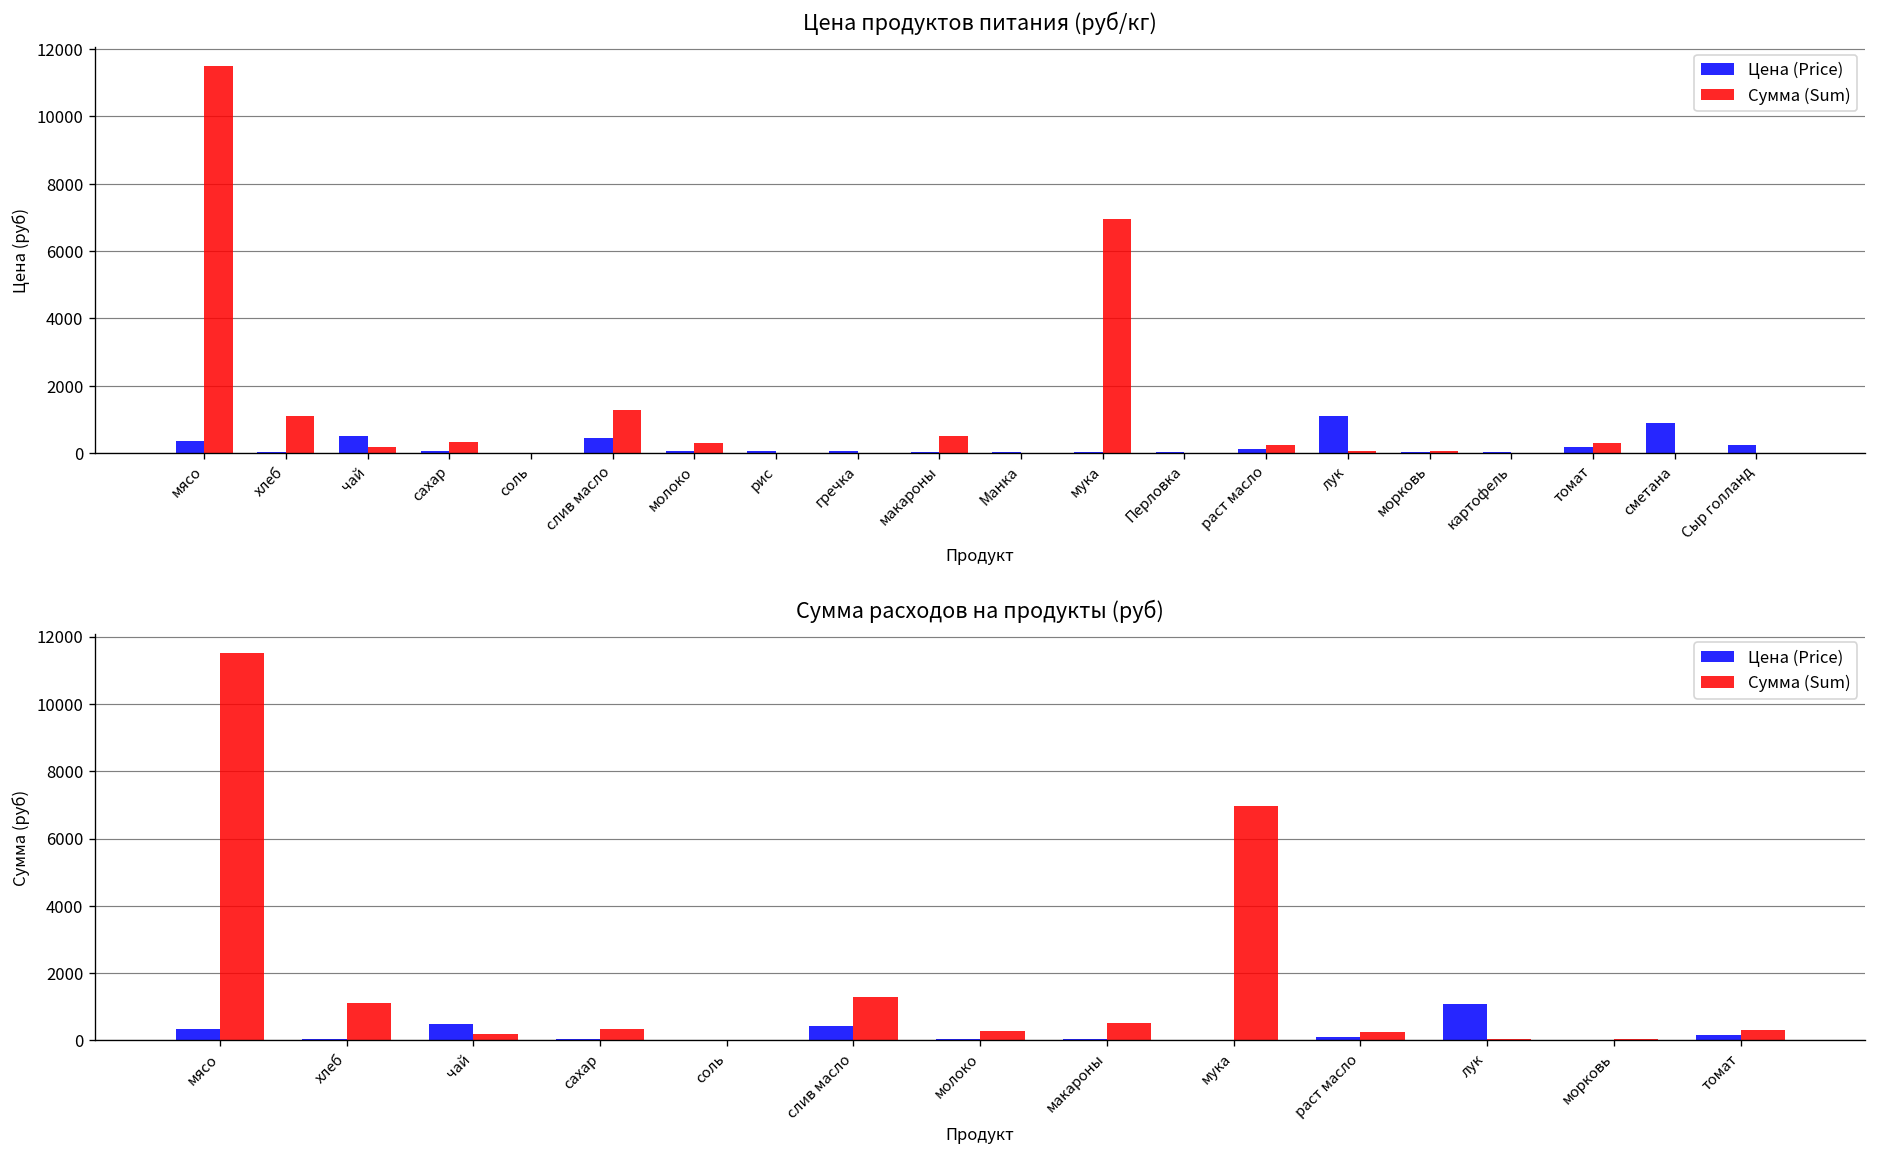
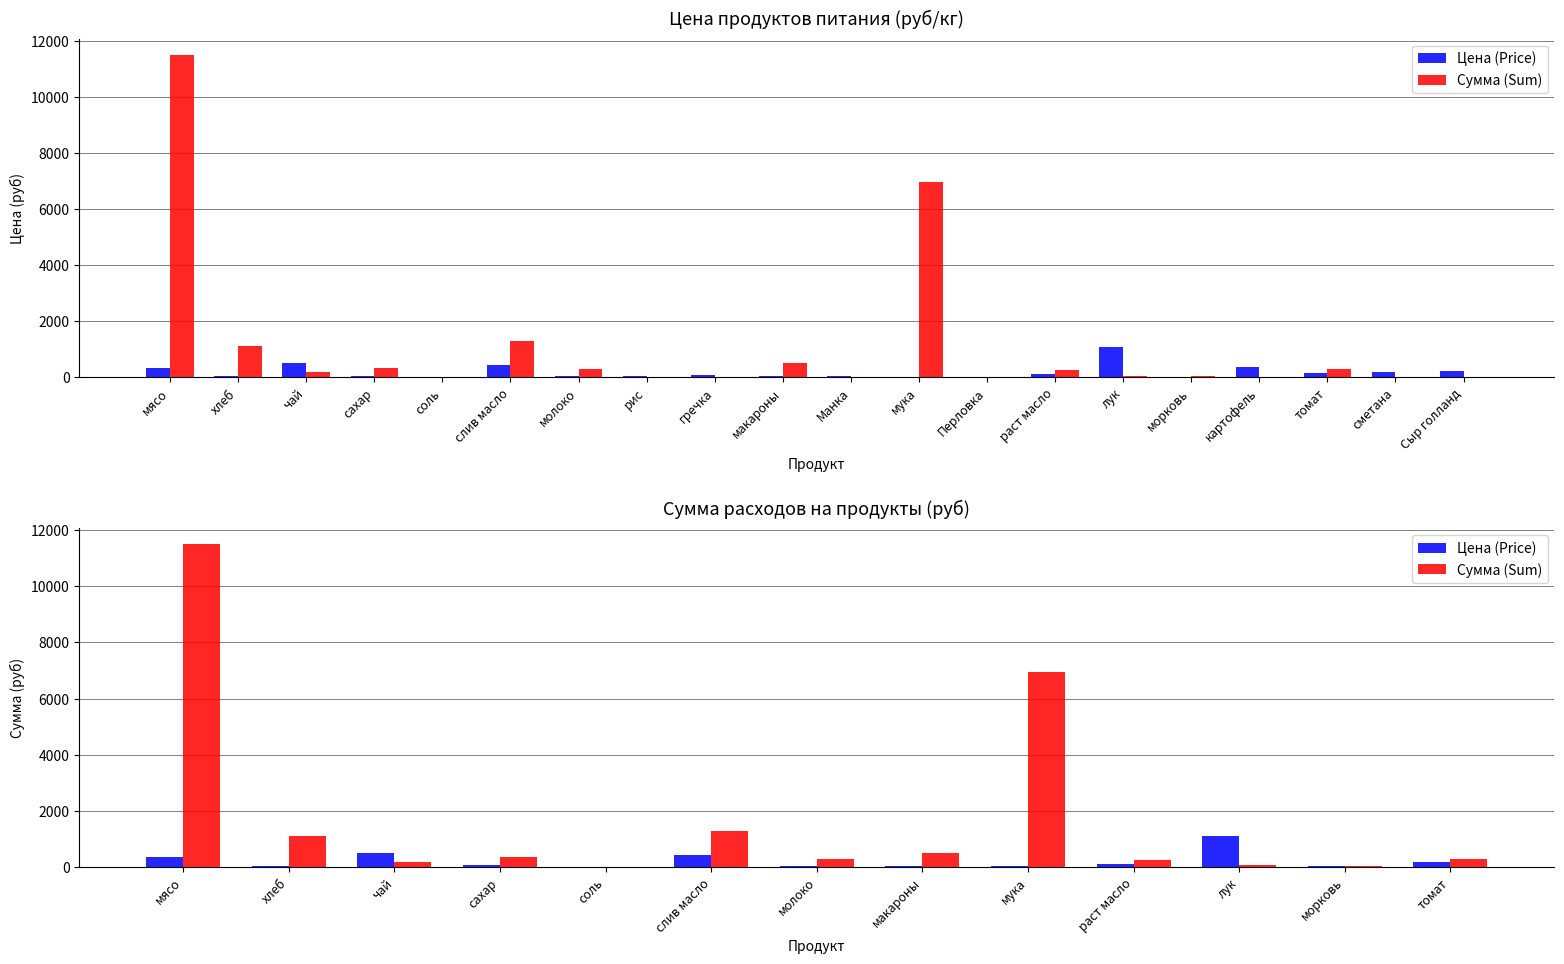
Цена продуктов питания (руб/кг), Цена (Price), картофель: 0 -> 400
Цена продуктов питания (руб/кг), Цена (Price), сметана: 900 -> 200
